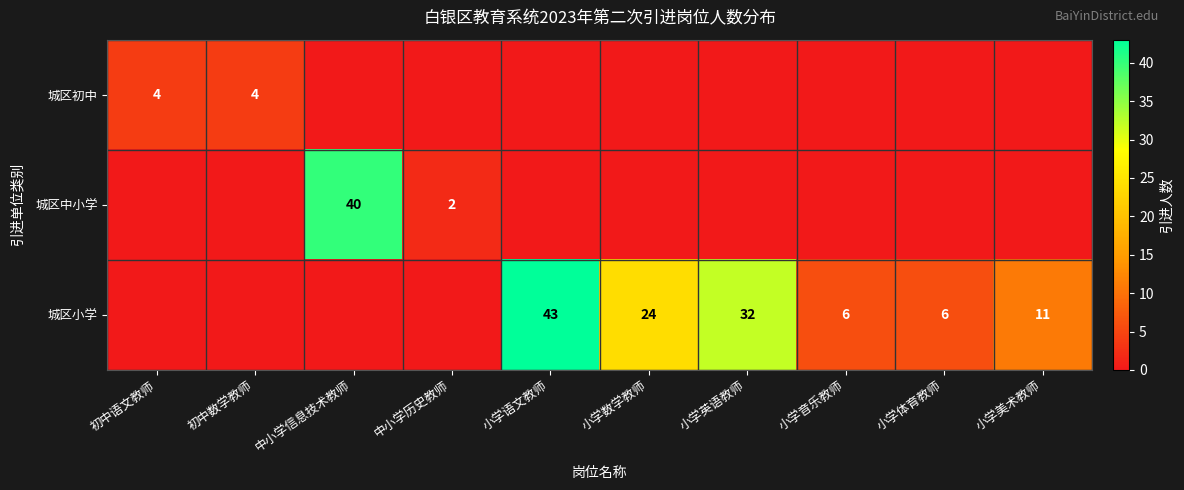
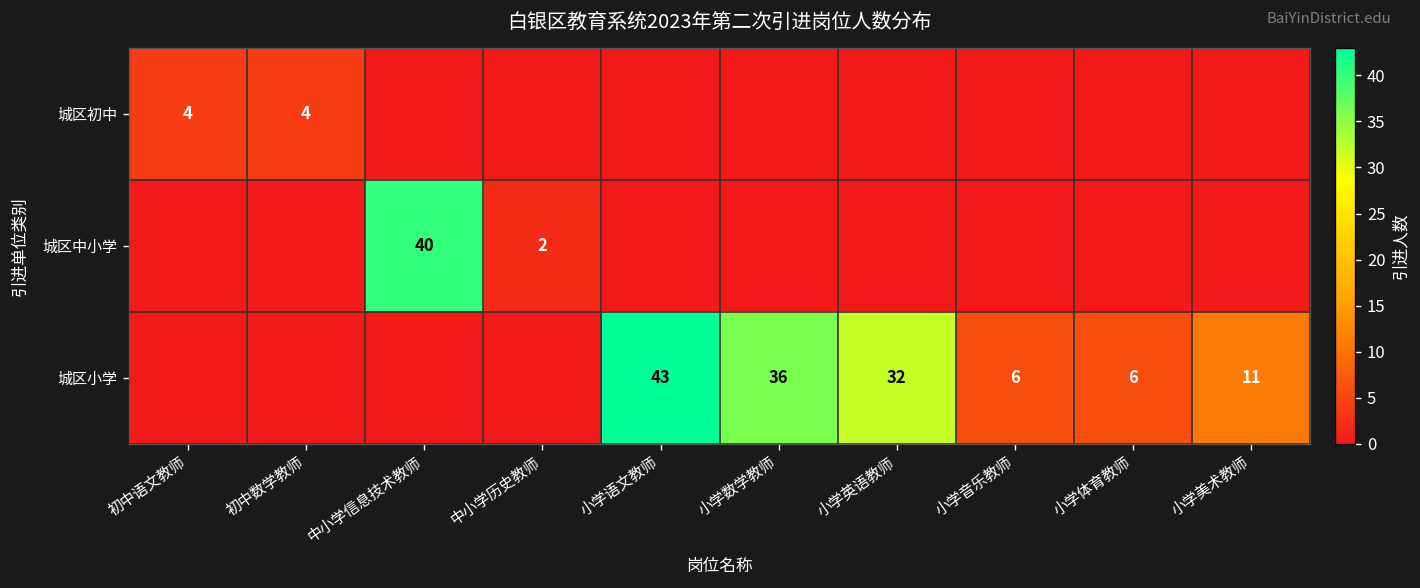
城区小学, 小学数学教师: 24 -> 36
